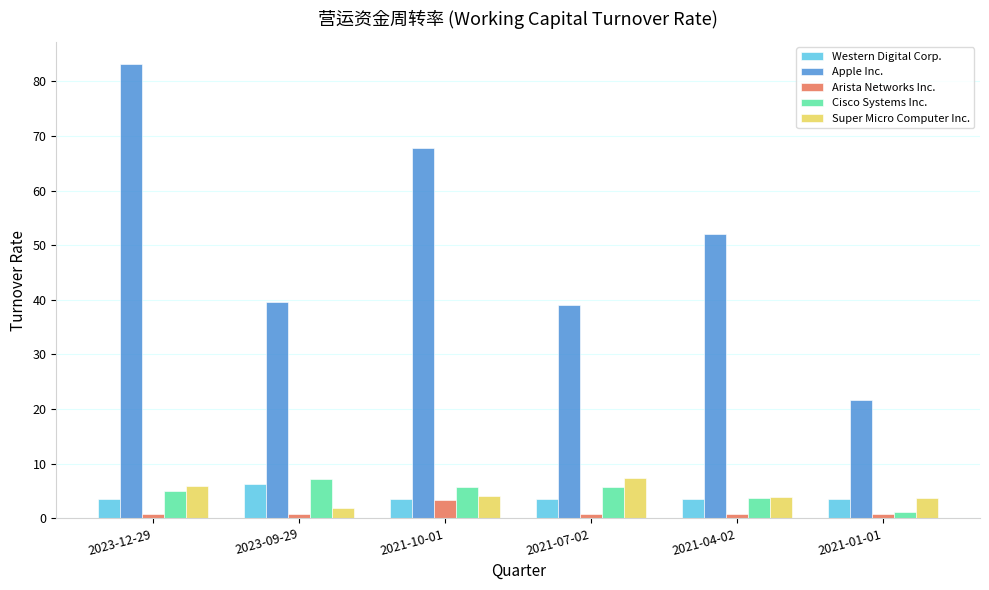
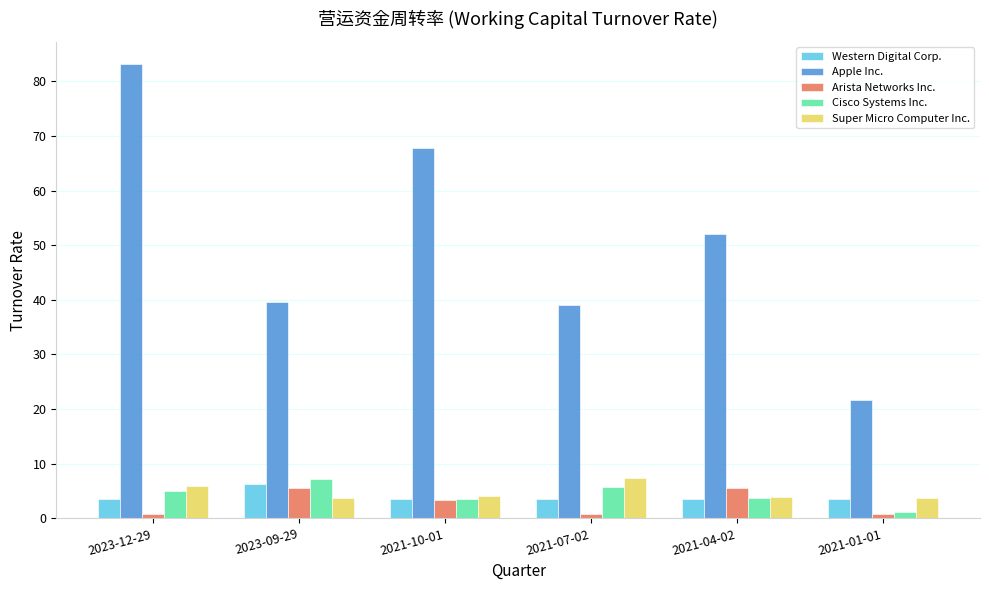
Arista Networks Inc., 2023-09-29: 1 -> 6
Super Micro Computer Inc., 2023-09-29: 2 -> 4
Cisco Systems Inc., 2021-10-01: 6 -> 4
Arista Networks Inc., 2021-04-02: 1 -> 6
